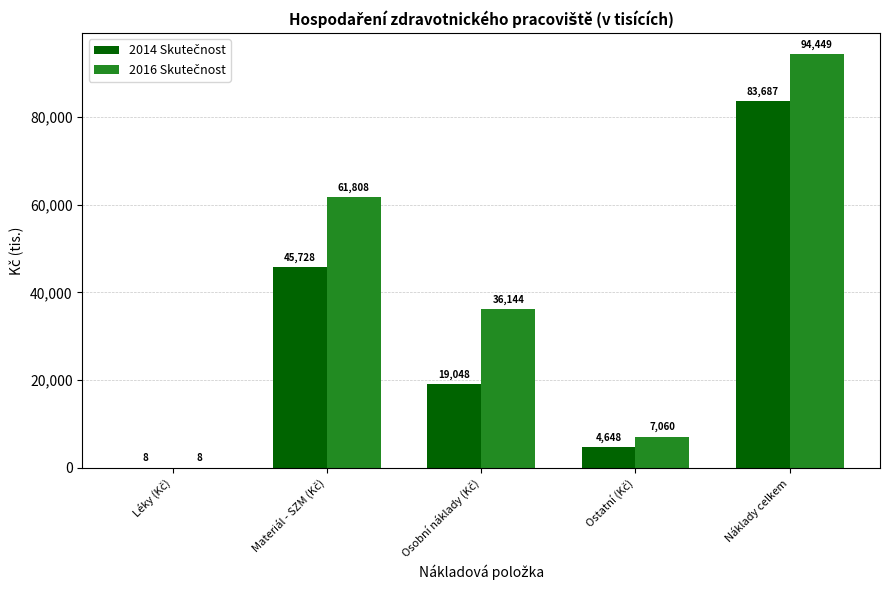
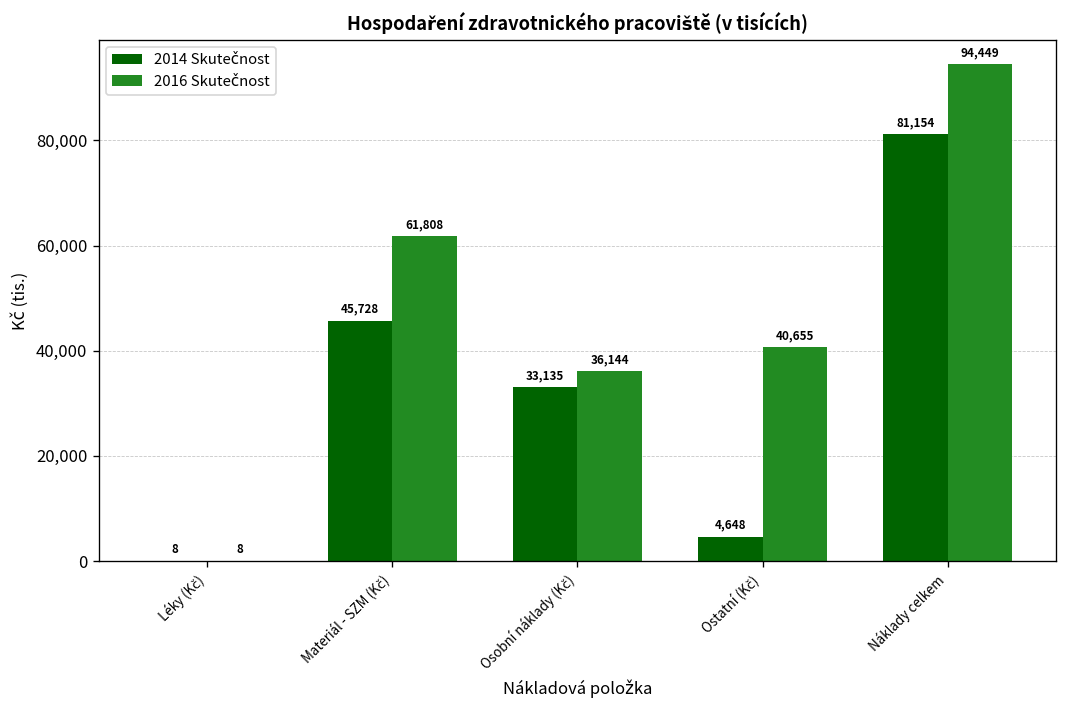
2014 Skutečnost, Osobní náklady (Kč): 19,048 -> 33,135
2016 Skutečnost, Ostatní (Kč): 7,060 -> 40,655
2014 Skutečnost, Náklady celkem: 83,687 -> 81,154
